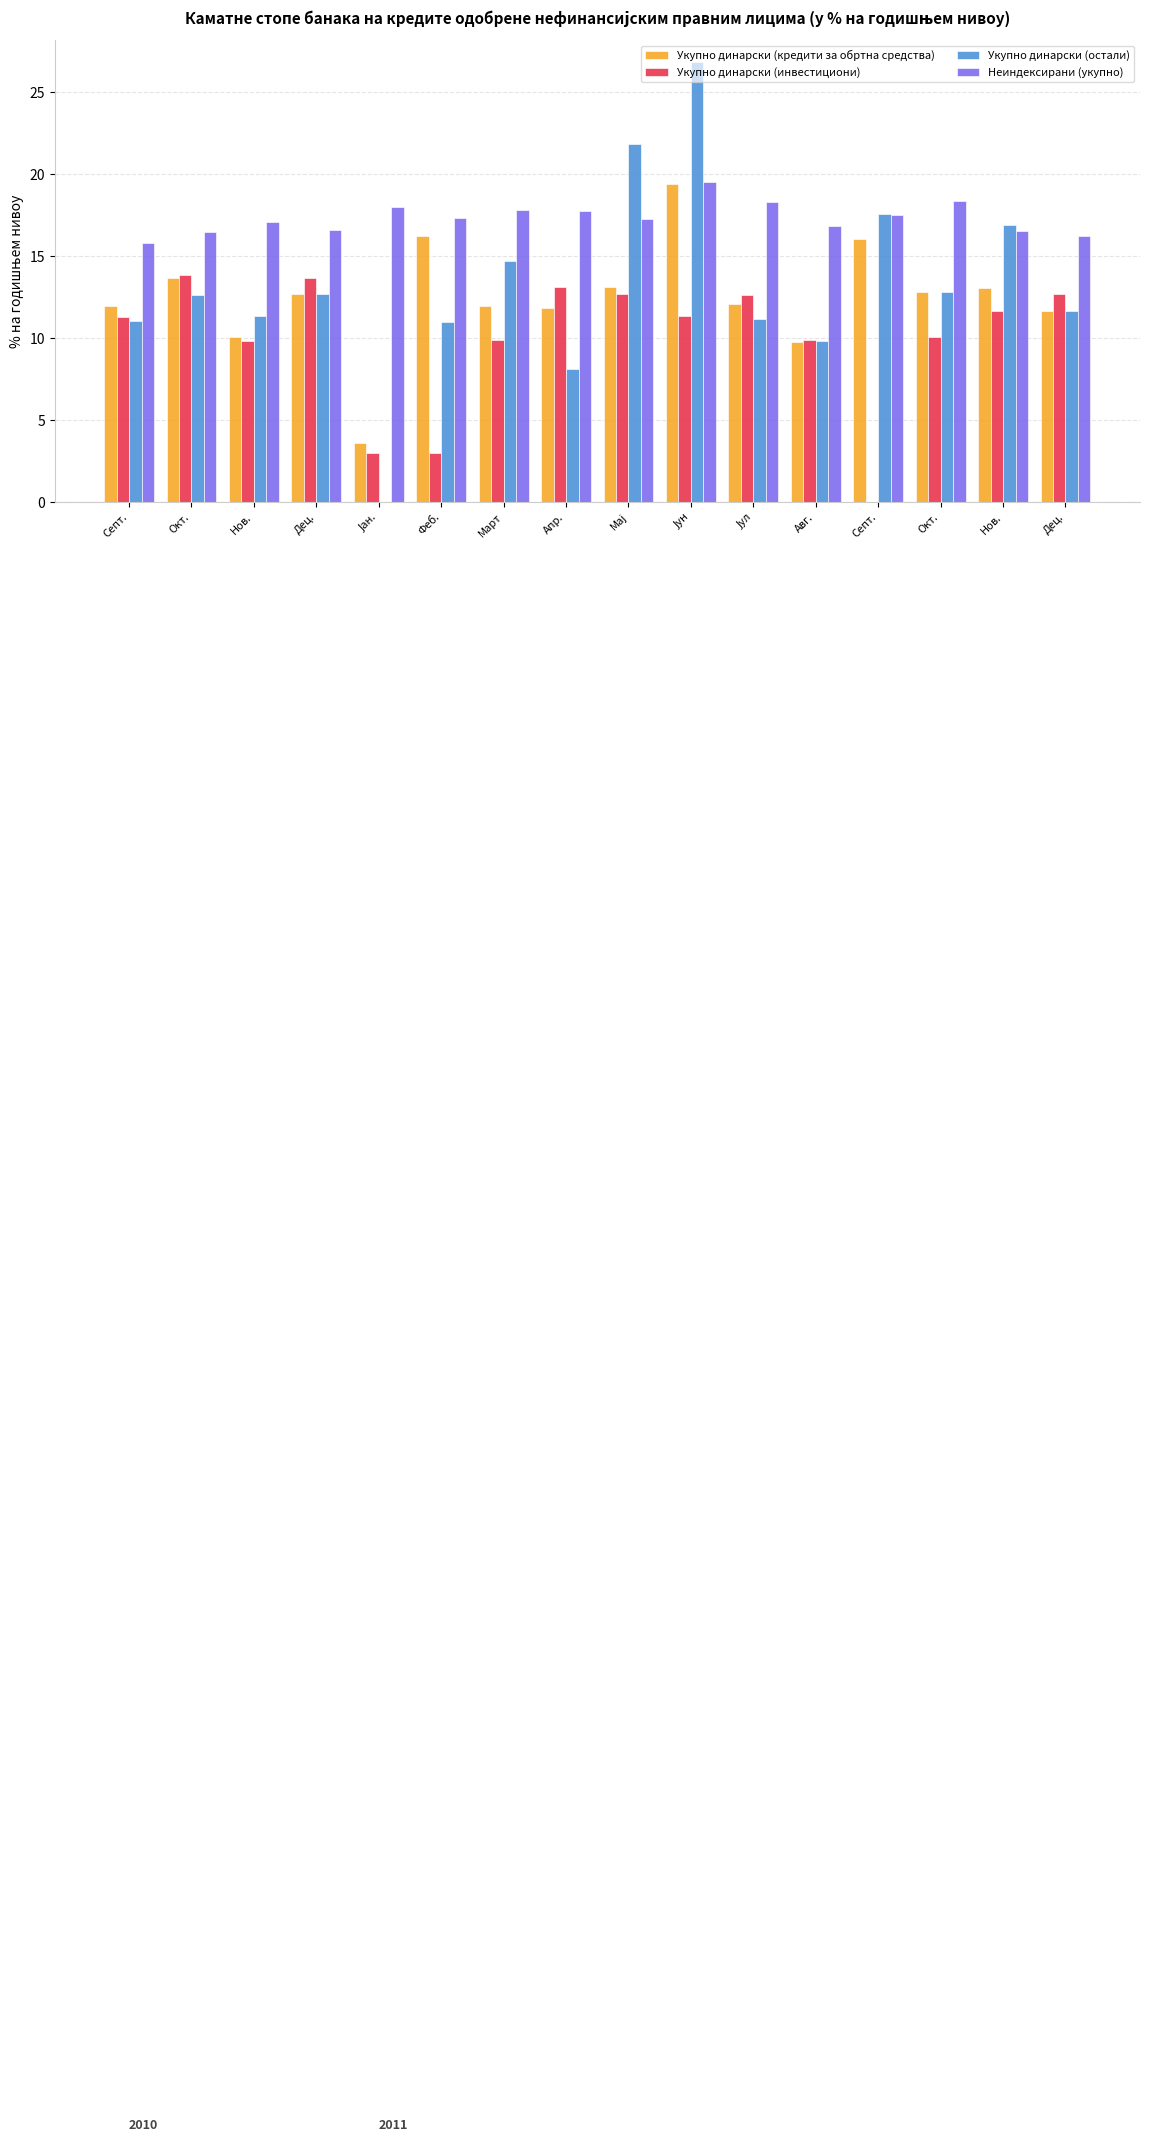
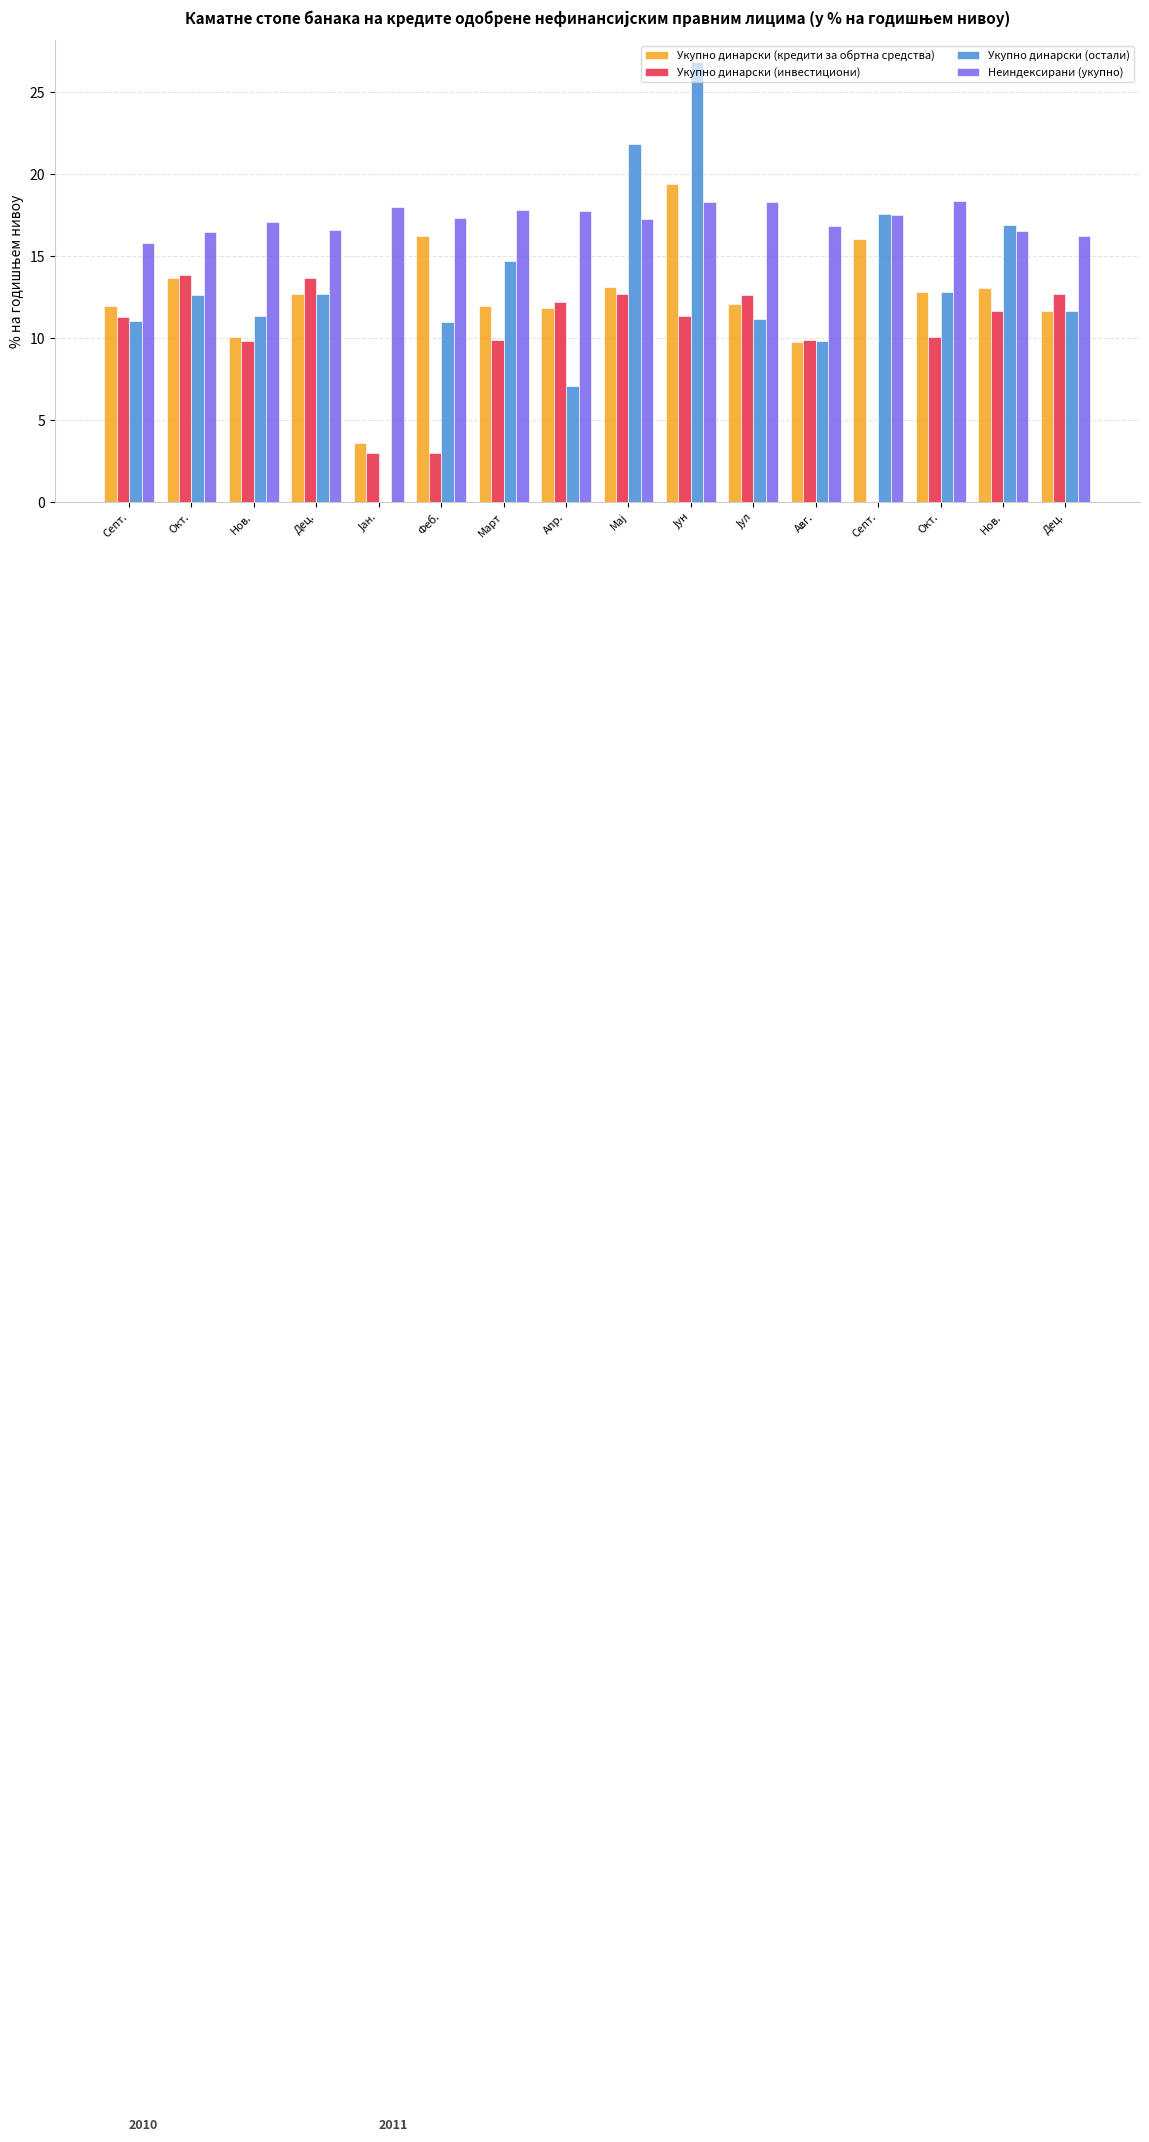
Укупно динарски (инвестициони), Апр.: 13.1 -> 12.2
Укупно динарски (остали), Апр.: 8.1 -> 7.1
Неиндексирани (укупно), Јун: 19.5 -> 18.3
